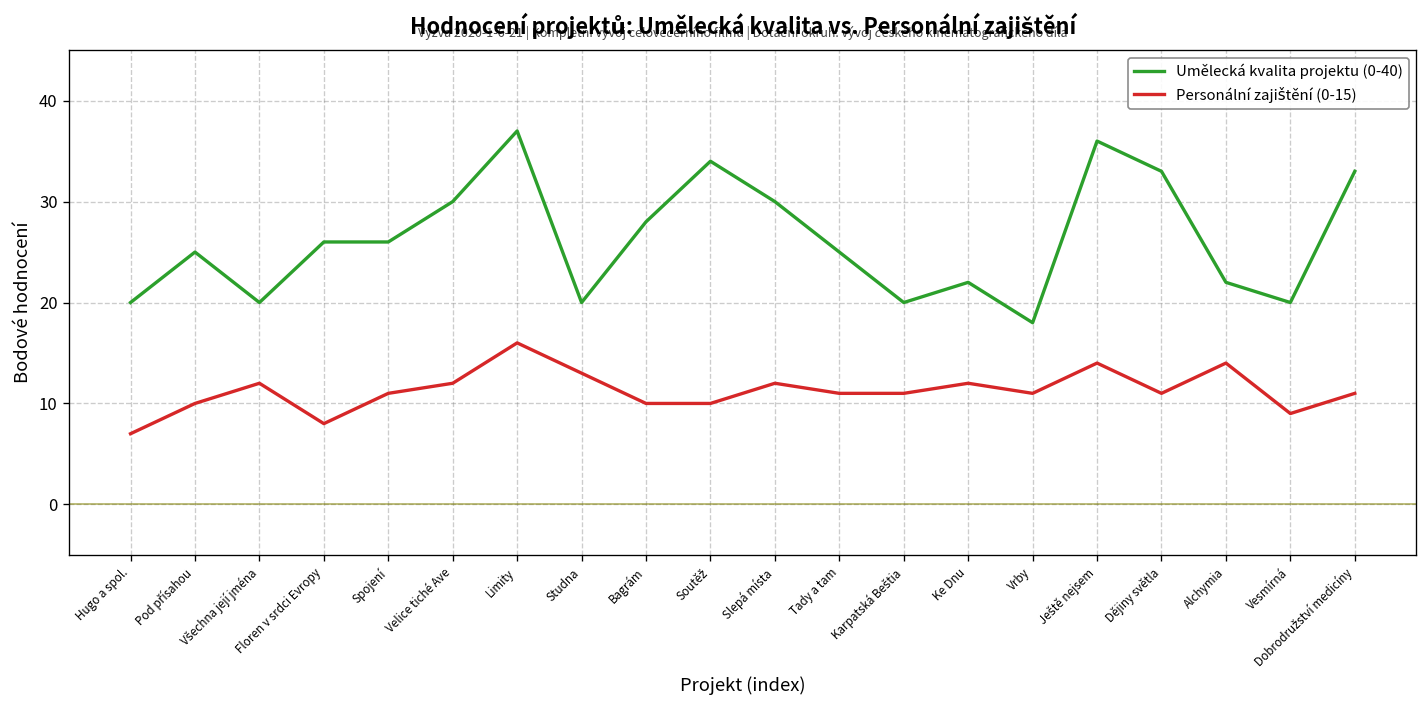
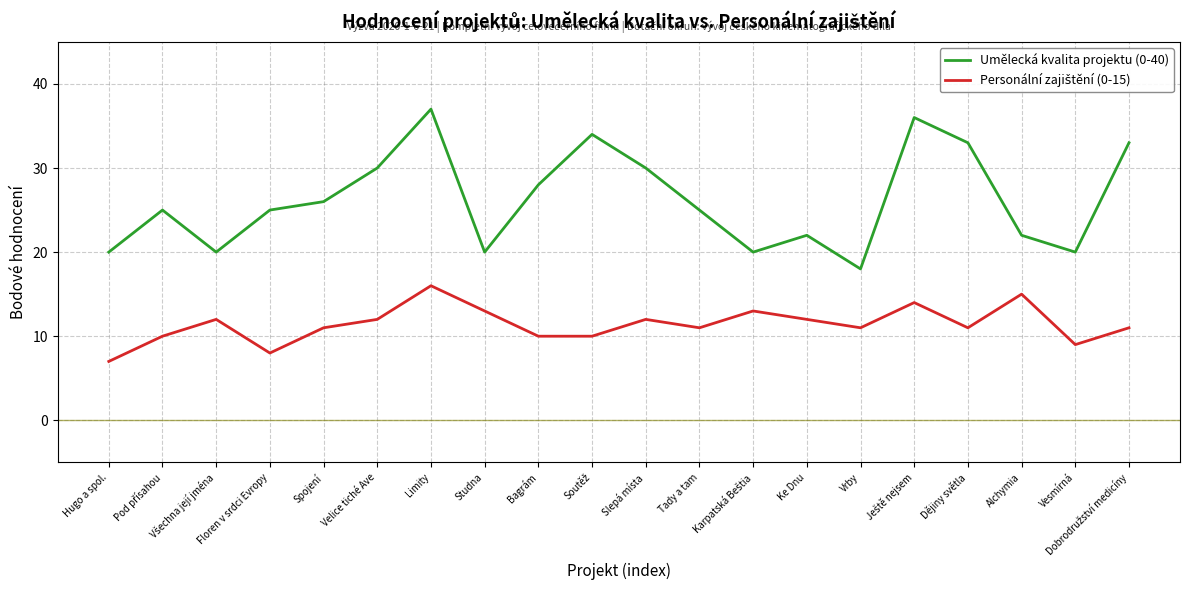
Umělecká kvalita projektu (0-40), Floren v srdci Evropy: 26 -> 25
Personální zajištění (0-15), Karpatská Beštia: 11 -> 13
Personální zajištění (0-15), Alchymia: 14 -> 15
